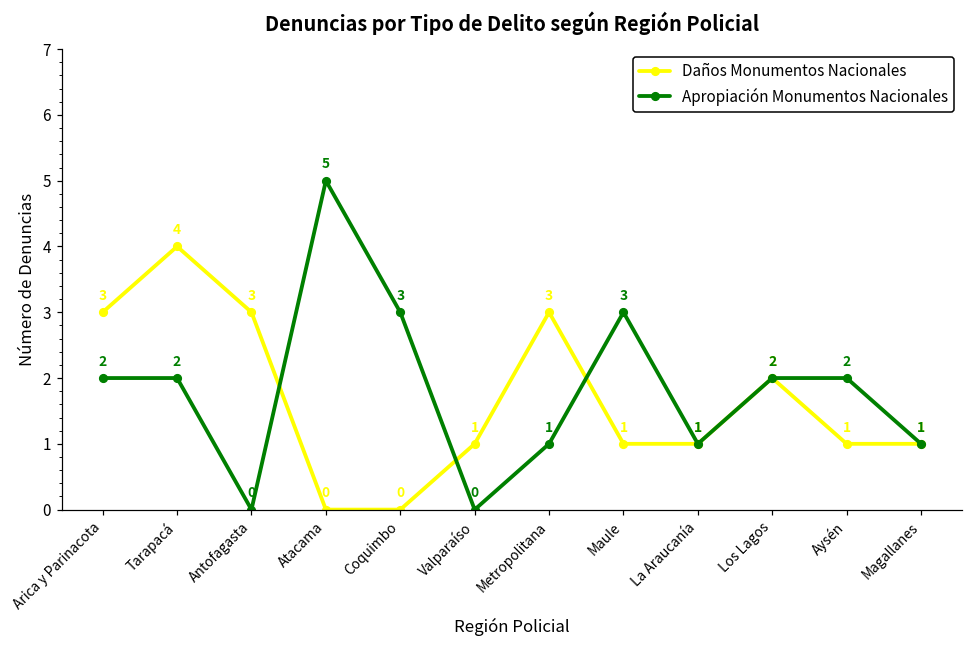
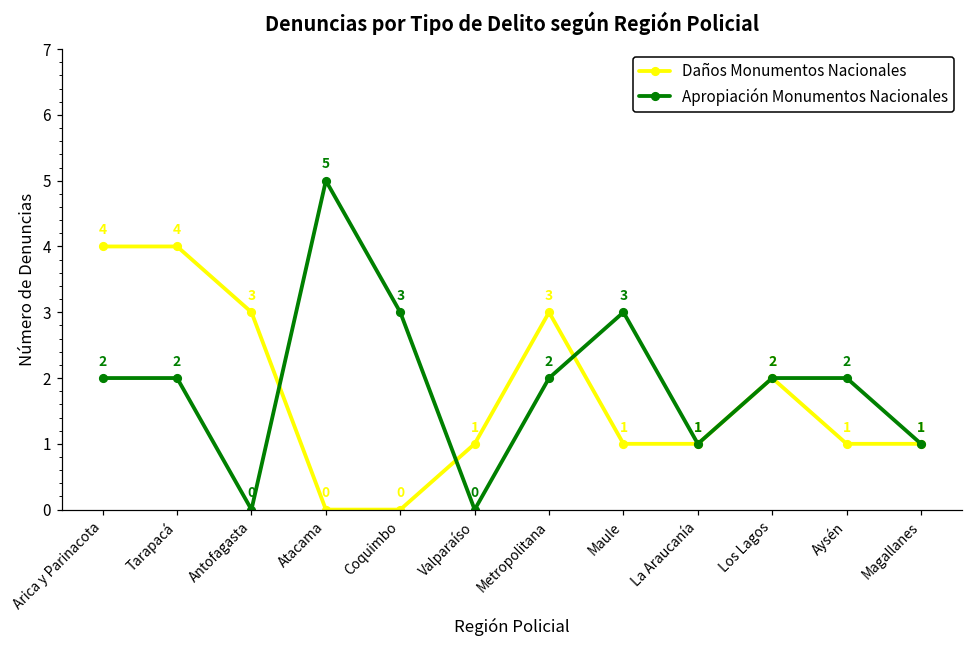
Daños Monumentos Nacionales, Arica y Parinacota: 3 -> 4
Apropiación Monumentos Nacionales, Metropolitana: 1 -> 2
